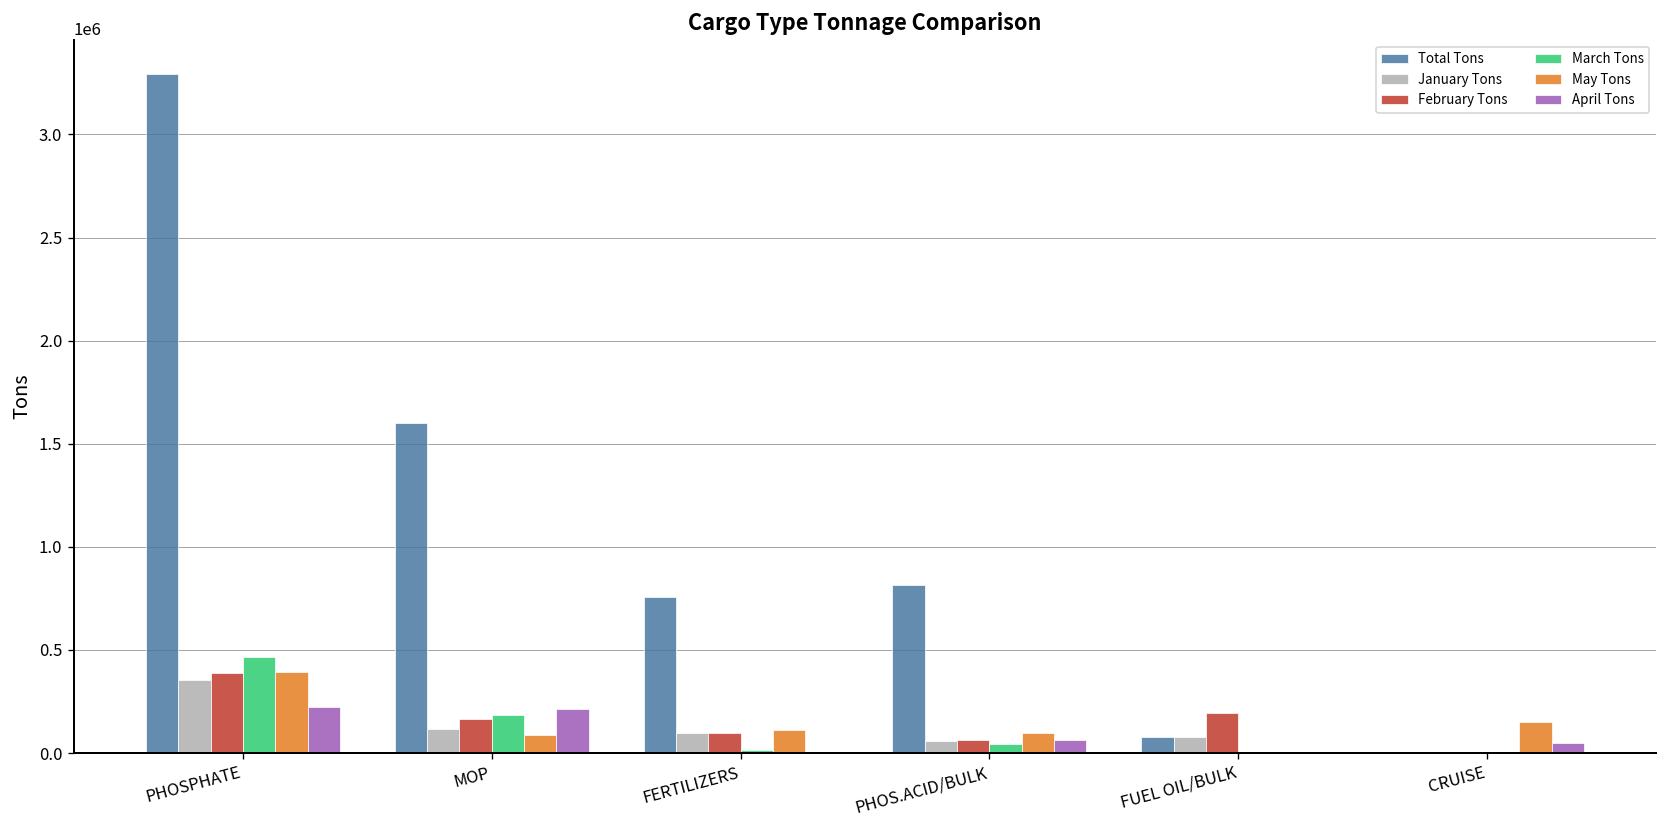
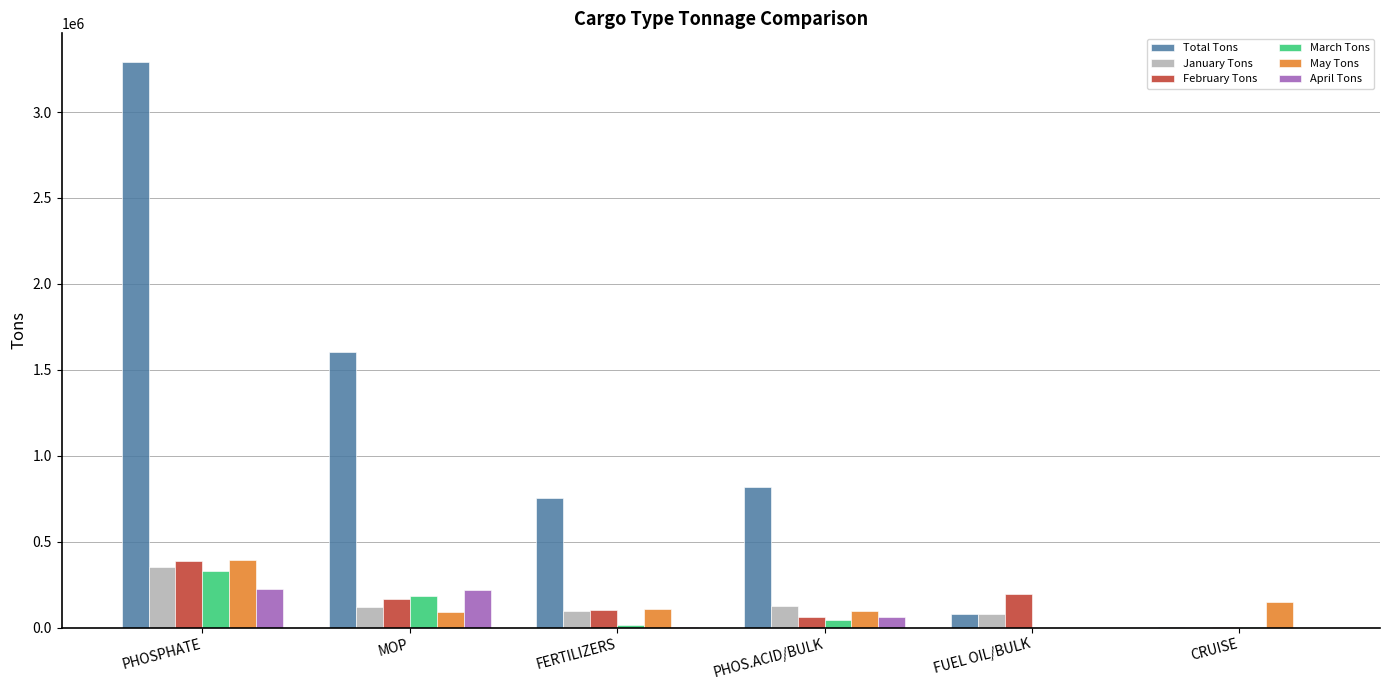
March Tons, PHOSPHATE: 470000 -> 330000
January Tons, PHOS.ACID/BULK: 60000 -> 130000
April Tons, CRUISE: 50000 -> 0
